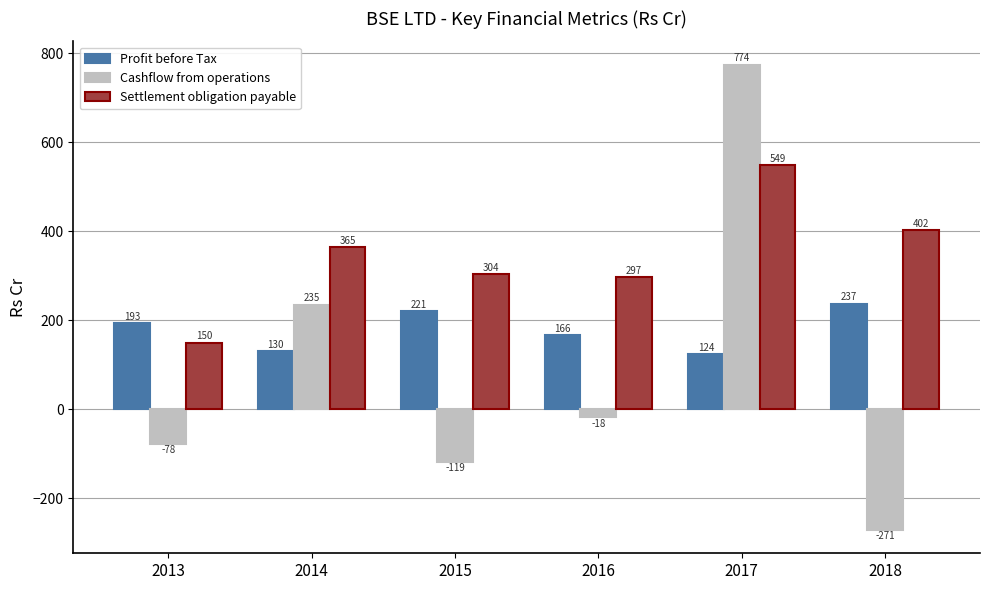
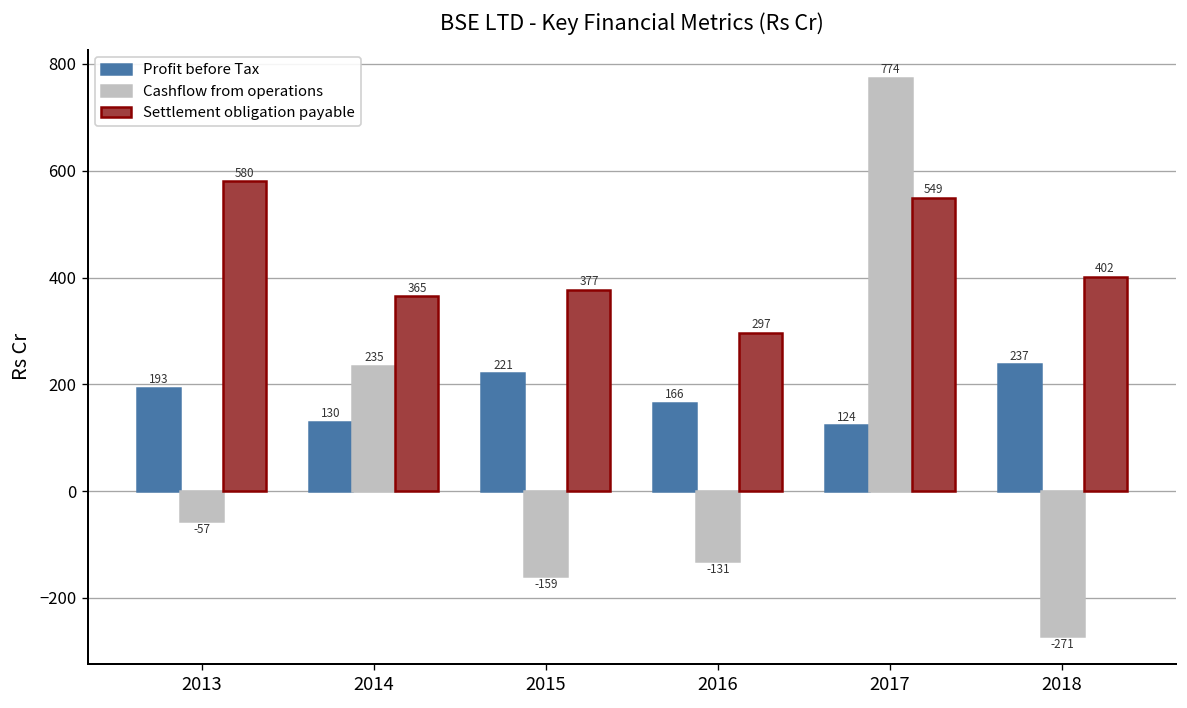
Cashflow from operations, 2013: -78 -> -57
Settlement obligation payable, 2013: 150 -> 580
Cashflow from operations, 2015: -119 -> -159
Settlement obligation payable, 2015: 304 -> 377
Cashflow from operations, 2016: -18 -> -131
